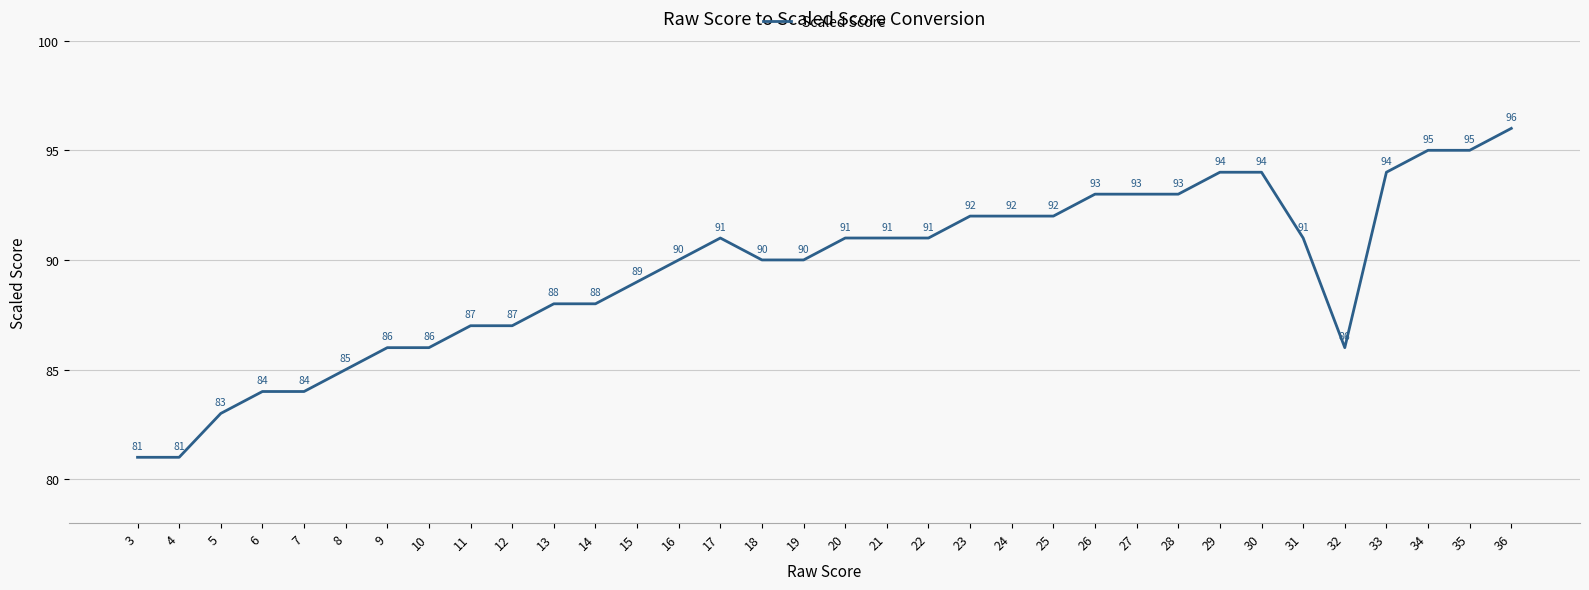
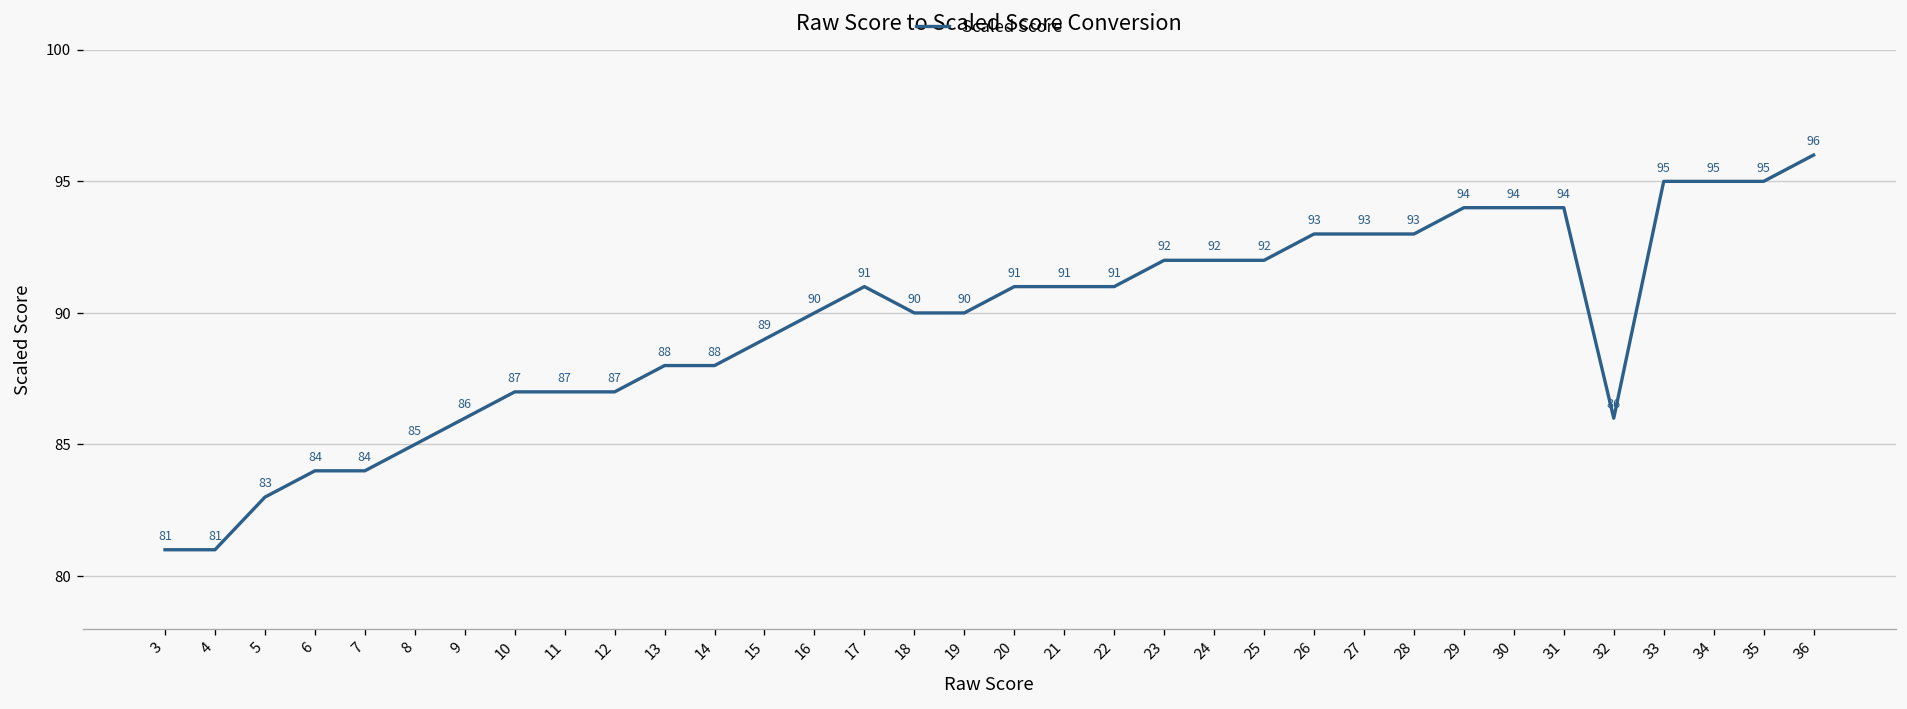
10: 86 -> 87
31: 91 -> 94
33: 94 -> 95
